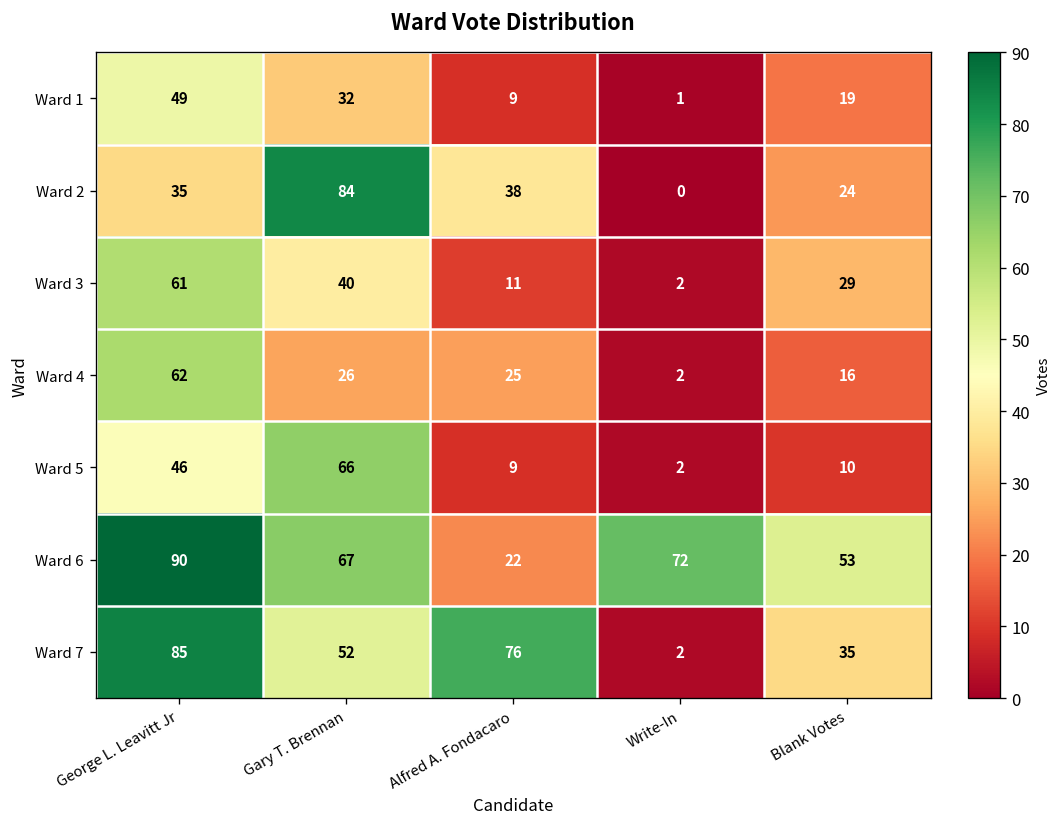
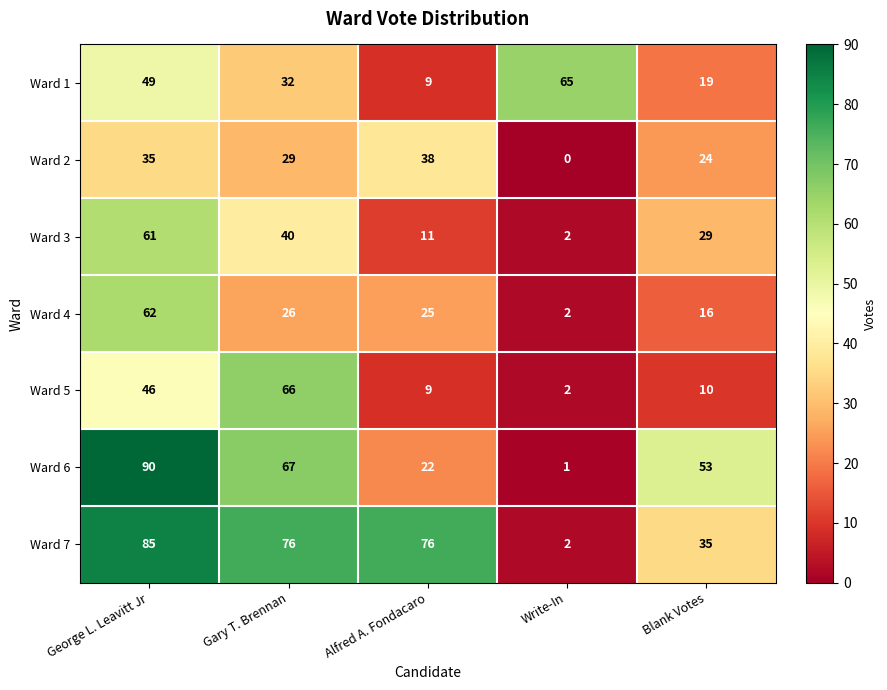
Ward 1, Write-In: 1 -> 65
Ward 2, Gary T. Brennan: 84 -> 29
Ward 6, Write-In: 72 -> 1
Ward 7, Gary T. Brennan: 52 -> 76
